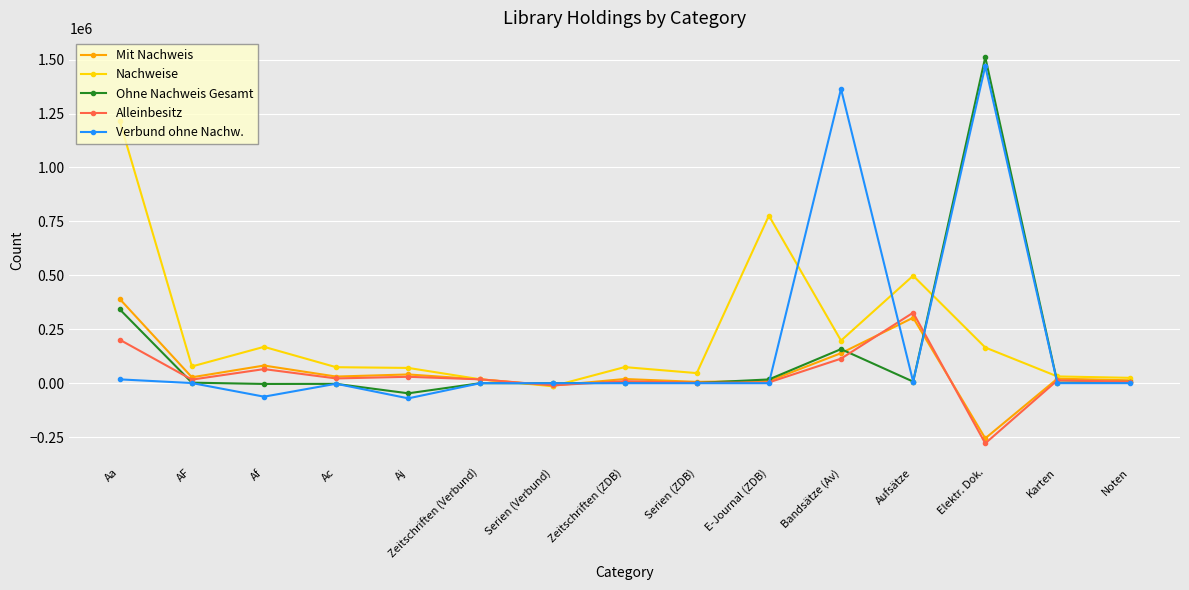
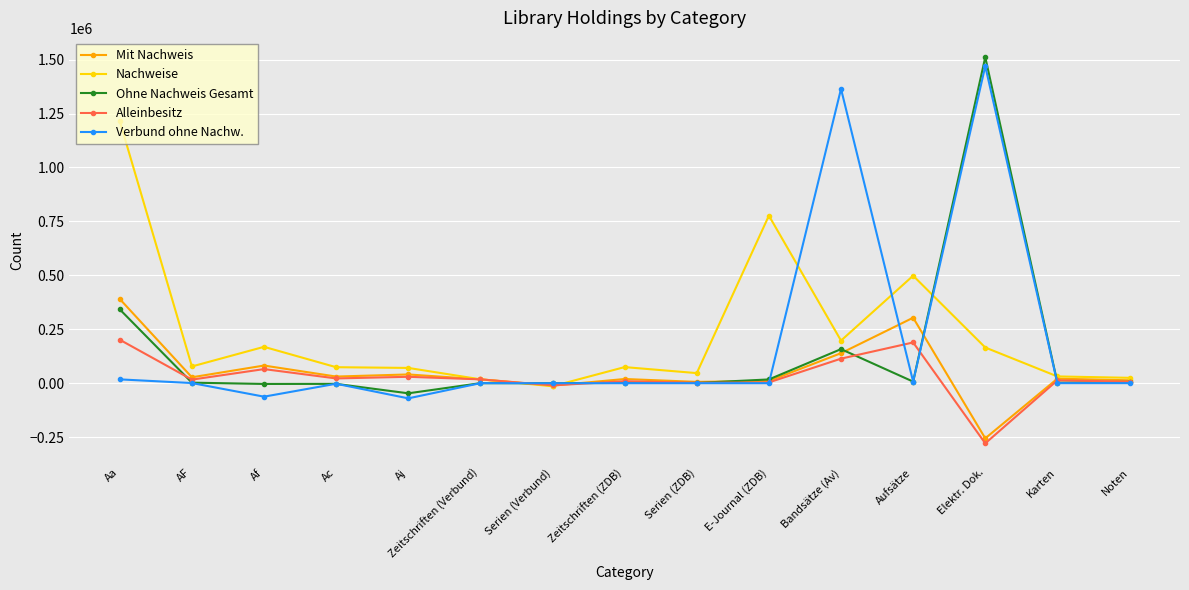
Alleinbesitz, Aufsätze: 330000 -> 190000
